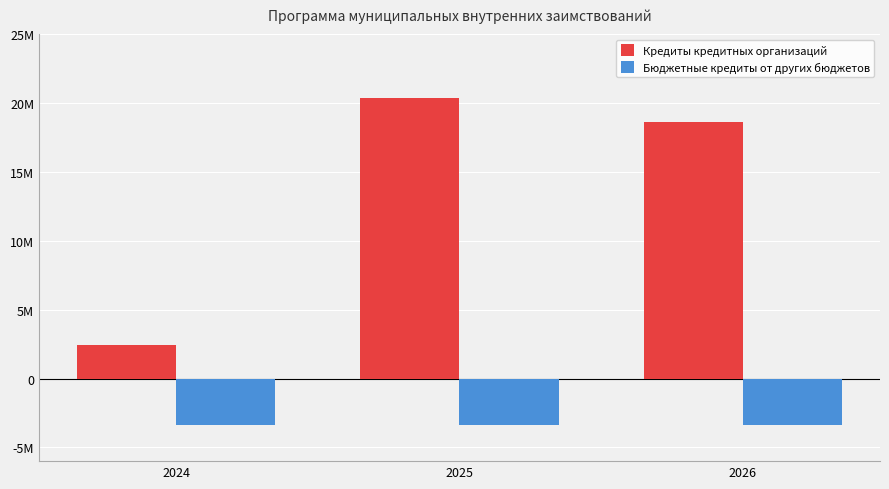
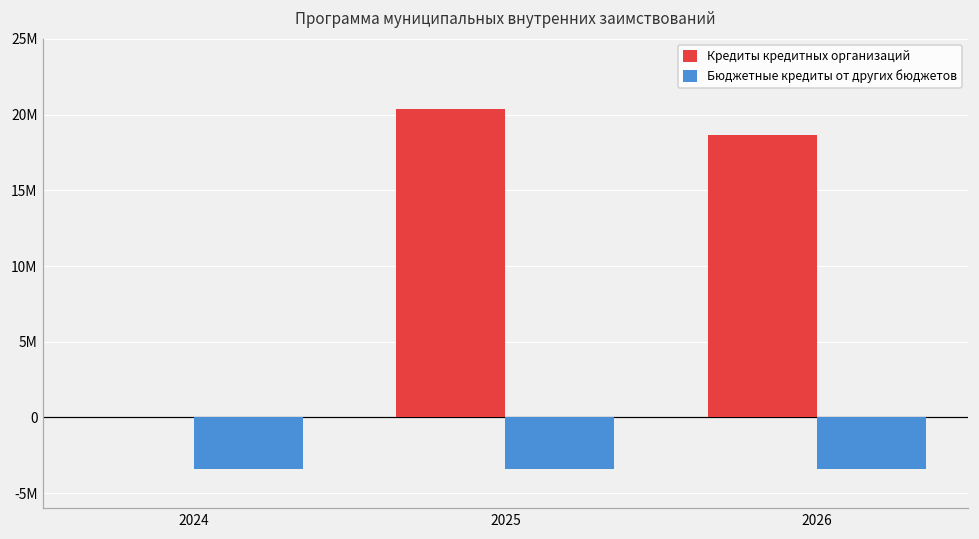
Кредиты кредитных организаций, 2024: 2400000 -> 0
